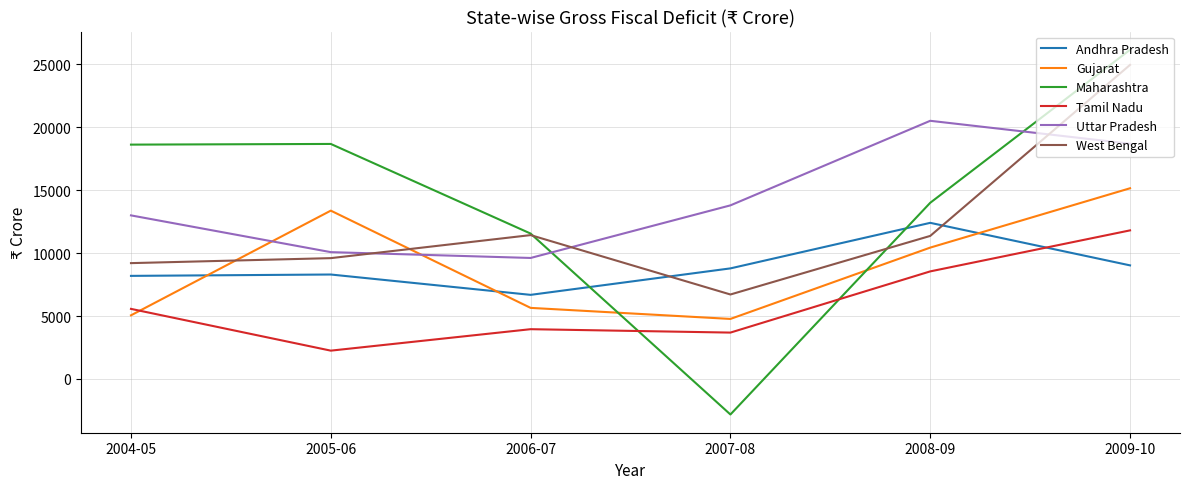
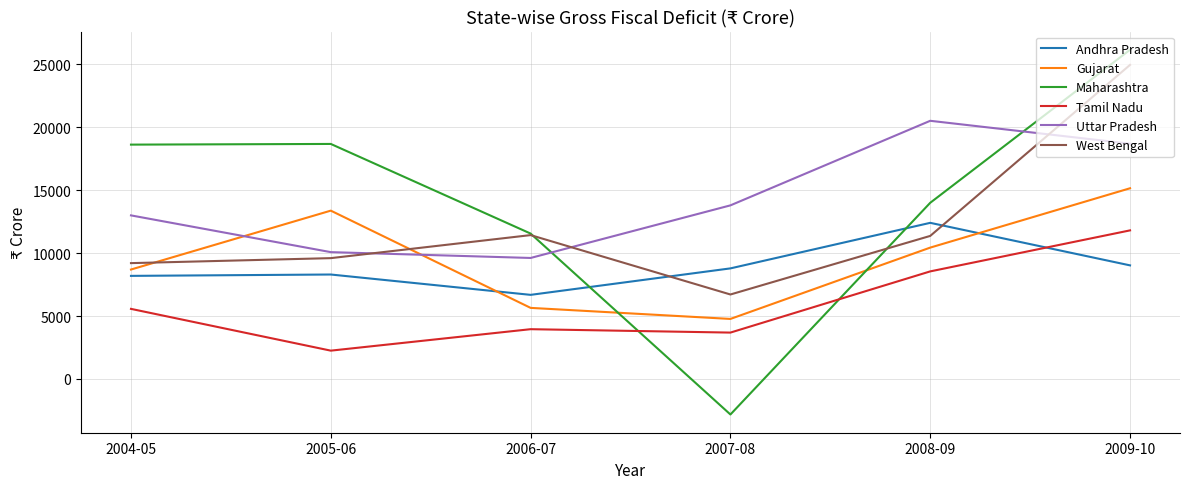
Gujarat, 2004-05: 5100 -> 8700
